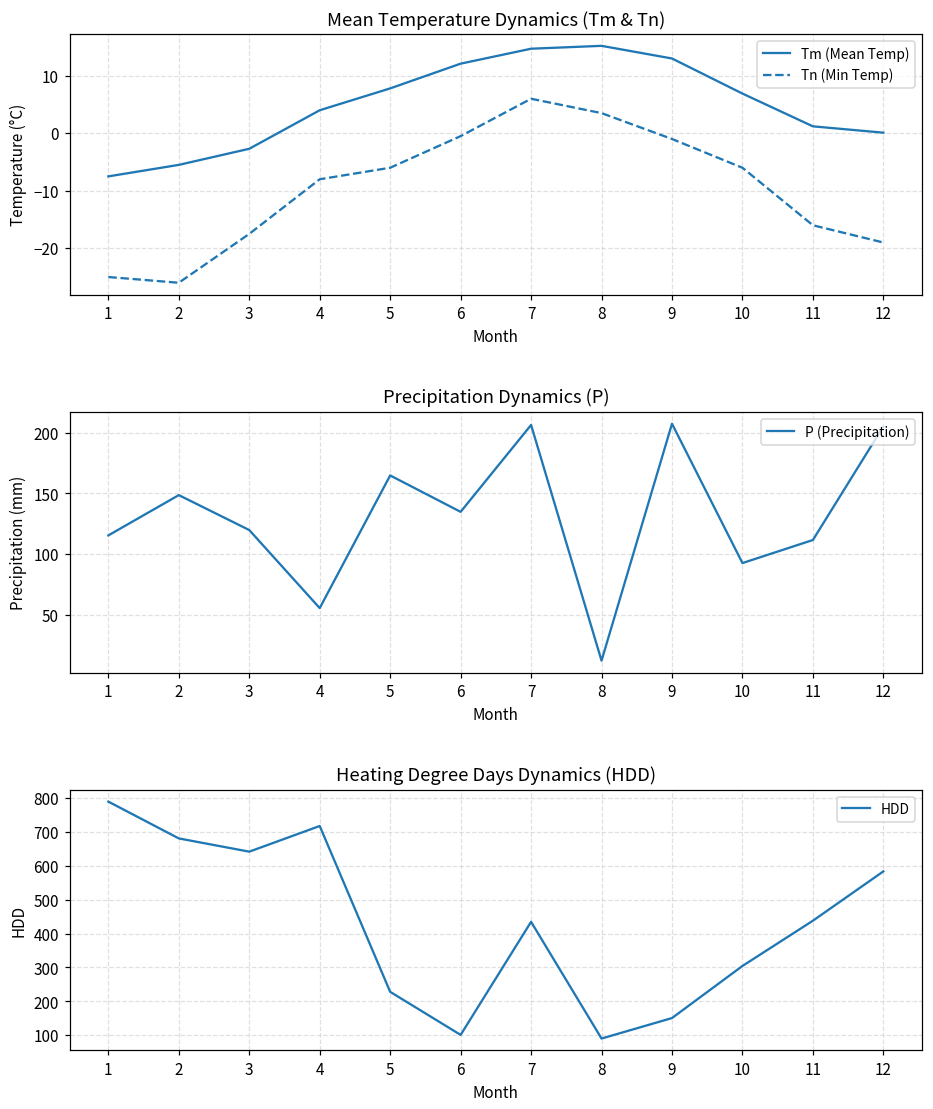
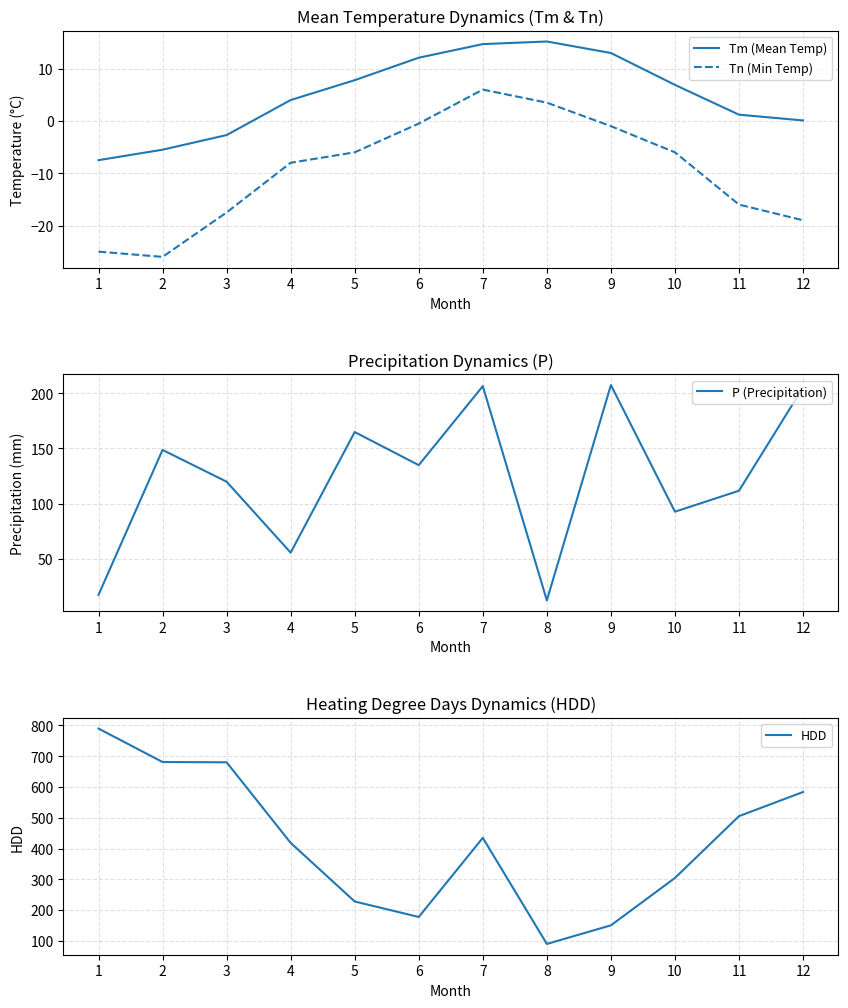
Precipitation Dynamics (P), 1: 115 -> 17
Heating Degree Days Dynamics (HDD), 3: 640 -> 680
Heating Degree Days Dynamics (HDD), 4: 720 -> 420
Heating Degree Days Dynamics (HDD), 6: 100 -> 180
Heating Degree Days Dynamics (HDD), 11: 440 -> 510
